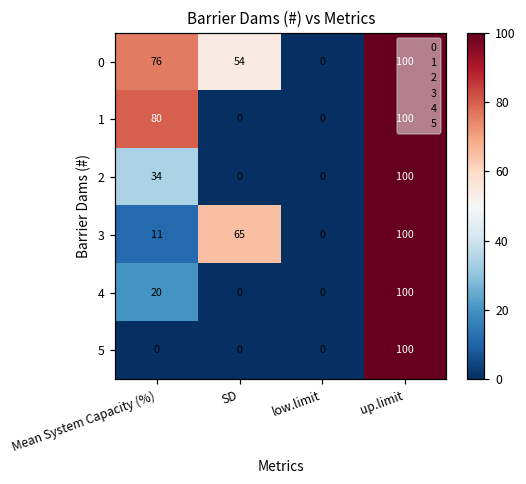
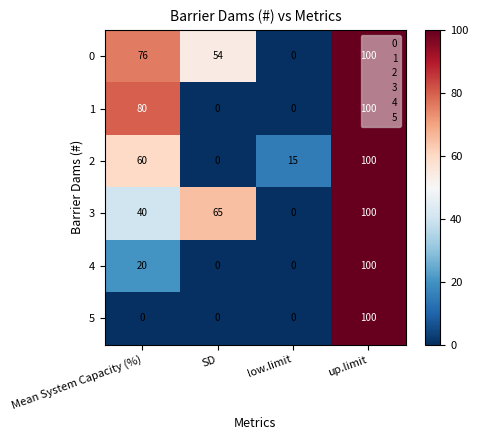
2, Mean System Capacity (%): 34 -> 60
2, low.limit: 0 -> 15
3, Mean System Capacity (%): 11 -> 40
